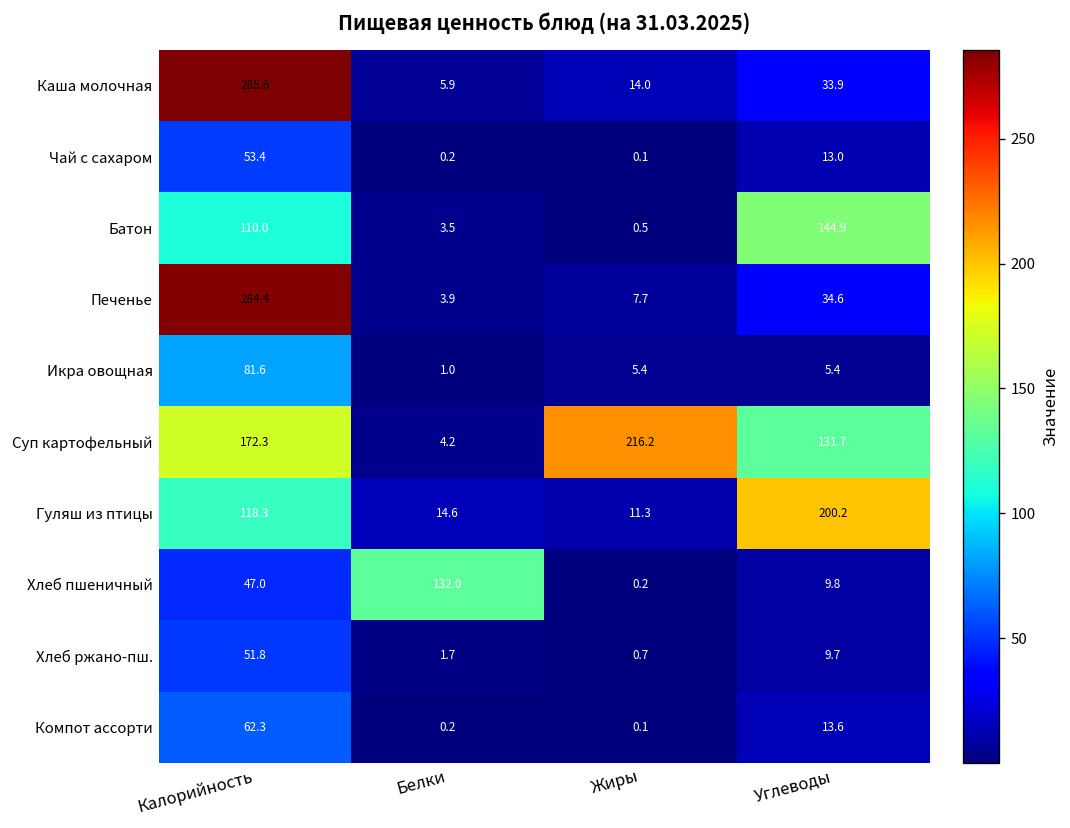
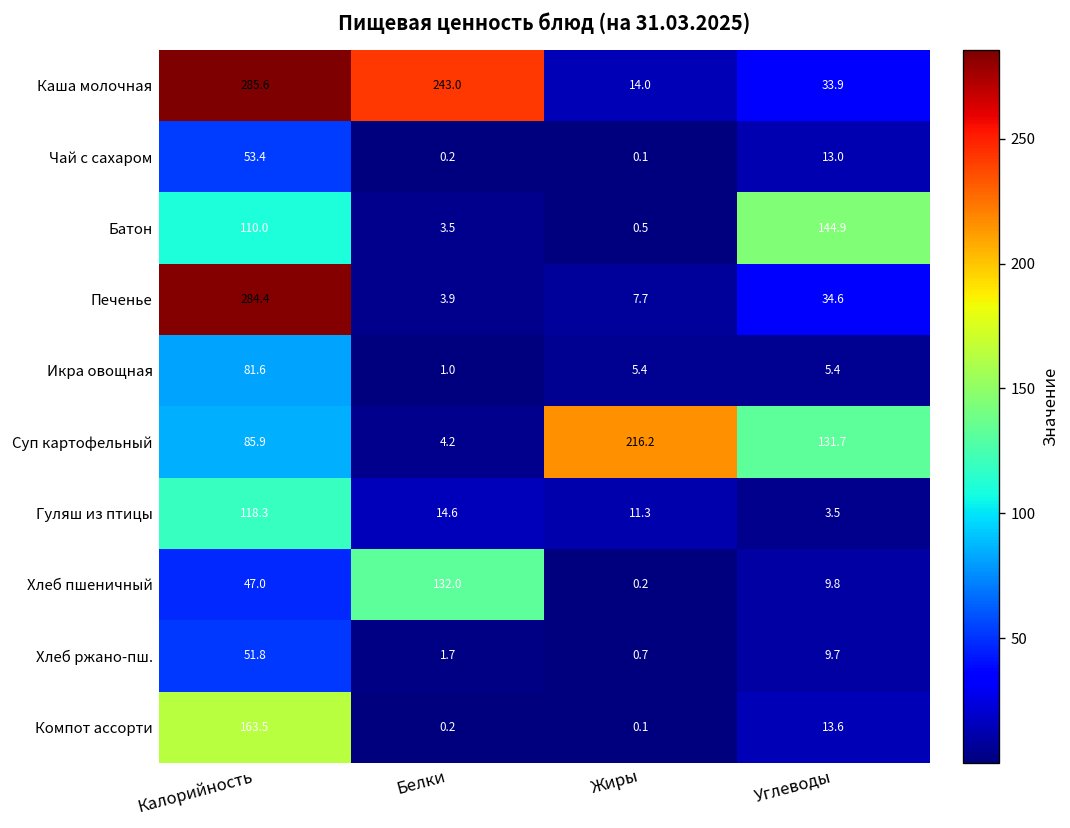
Каша молочная, Белки: 5.9 -> 243.0
Суп картофельный, Калорийность: 172.3 -> 85.9
Гуляш из птицы, Углеводы: 200.2 -> 3.5
Компот ассорти, Калорийность: 62.3 -> 163.5
